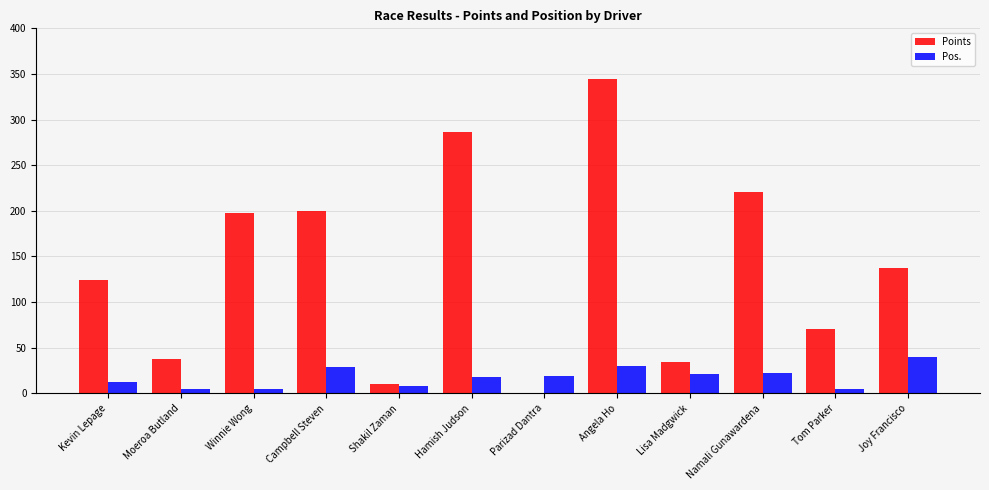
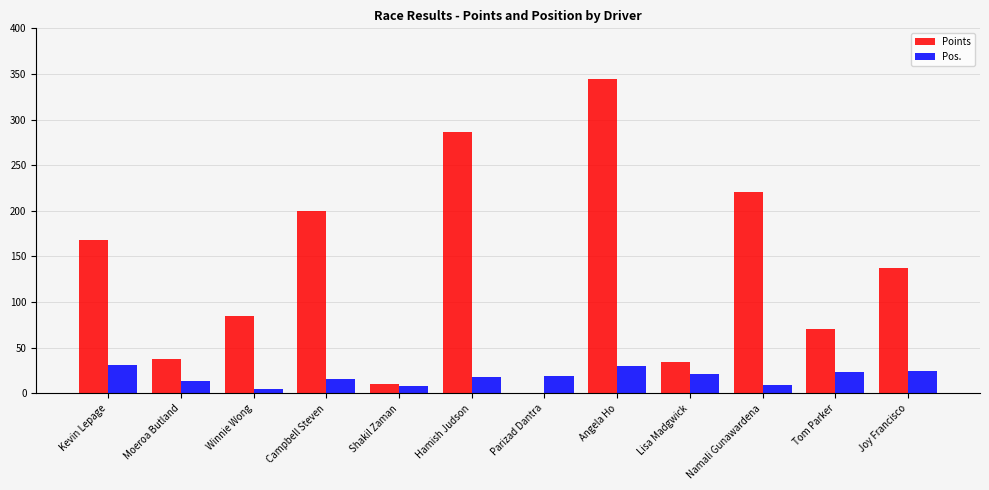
Points, Kevin Lepage: 120 -> 170
Pos., Kevin Lepage: 10 -> 30
Pos., Moeroa Butland: 5 -> 14
Points, Winnie Wong: 200 -> 90
Pos., Campbell Steven: 30 -> 20
Pos., Namali Gunawardena: 20 -> 10
Pos., Tom Parker: 10 -> 20
Pos., Joy Francisco: 40 -> 20
